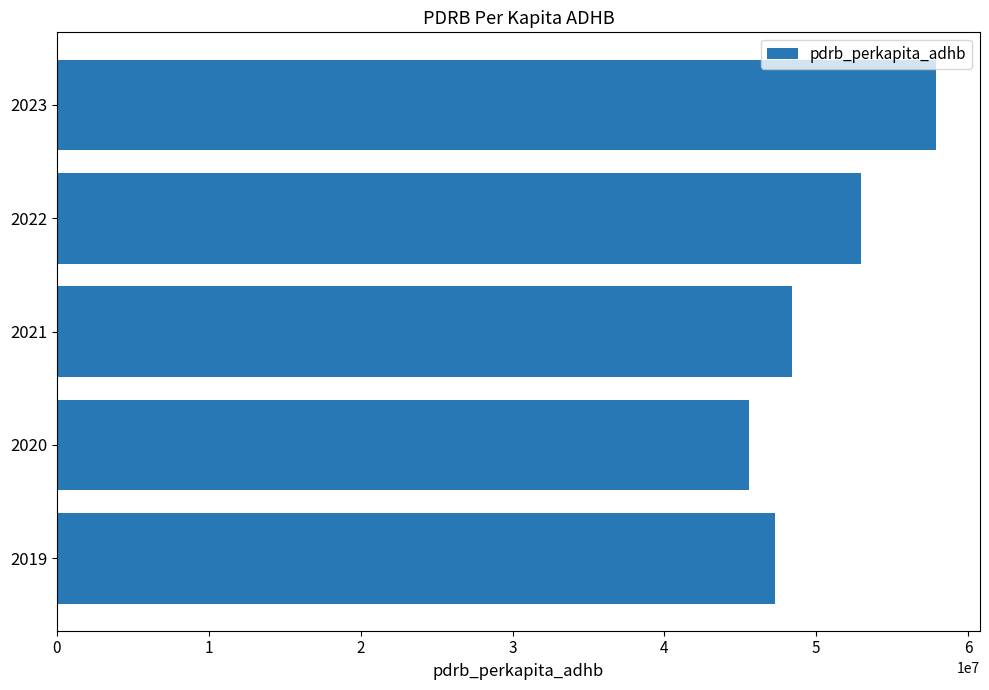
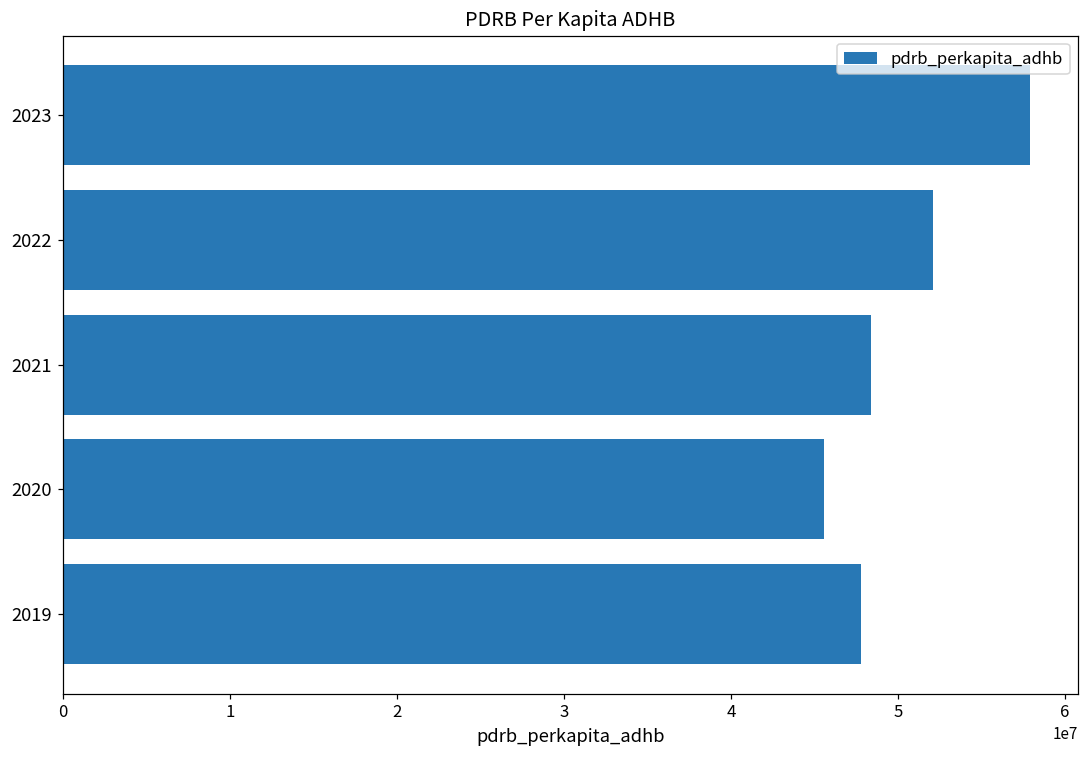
2022: 52900000 -> 52100000
2019: 47300000 -> 47800000
